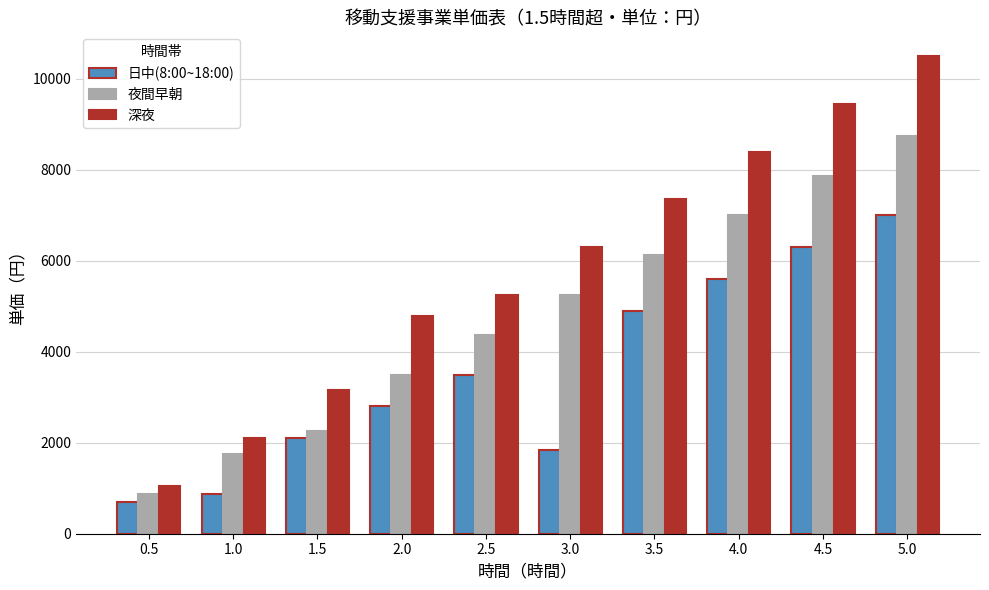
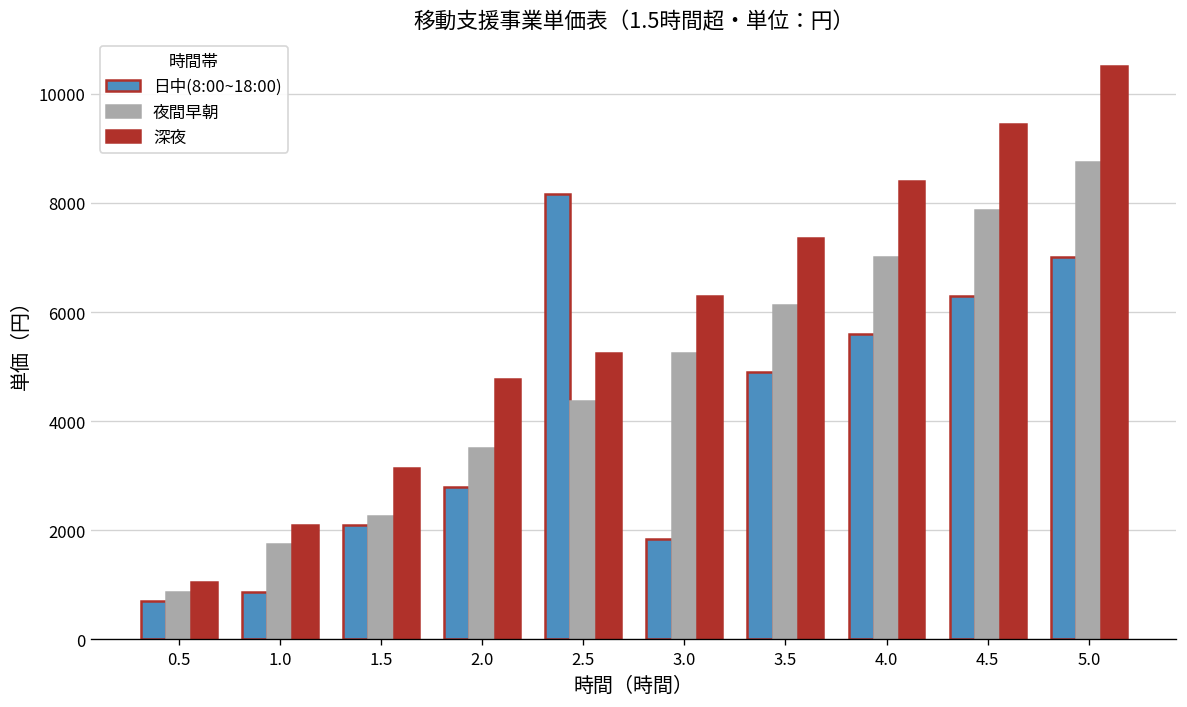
日中(8:00~18:00), 2.5: 3500 -> 8200
